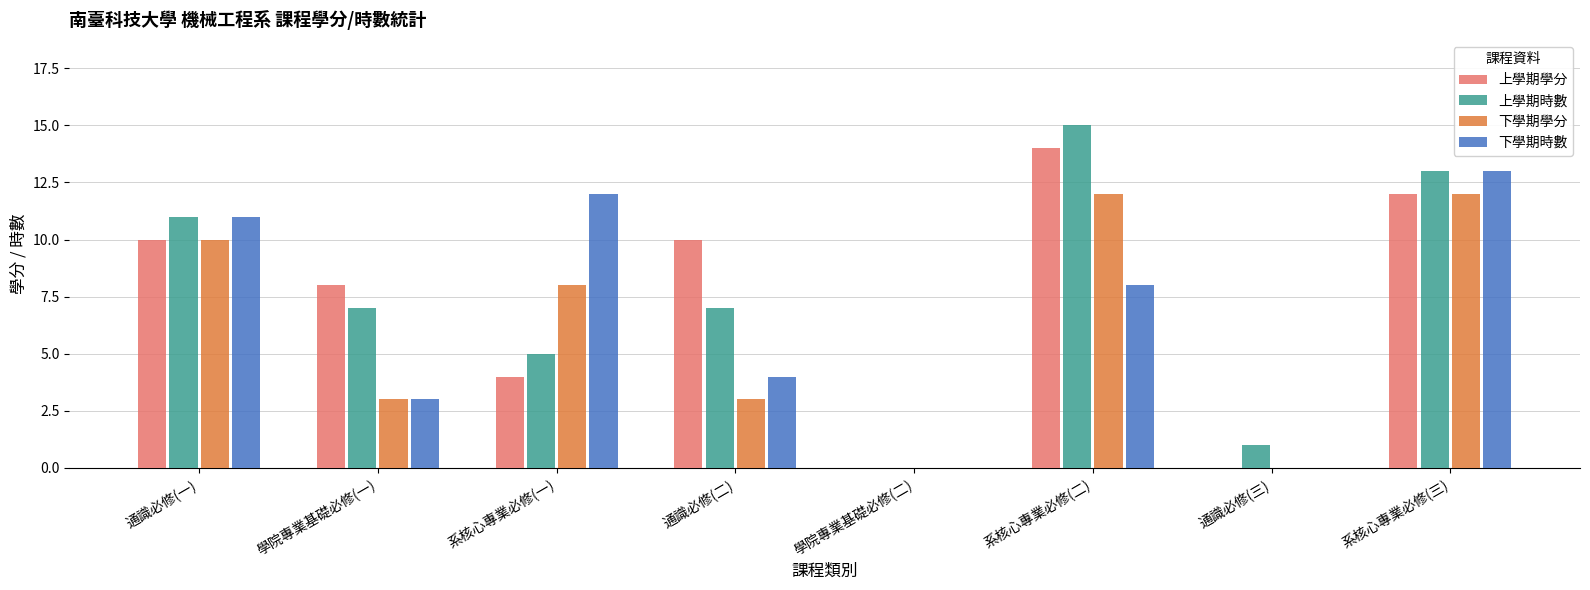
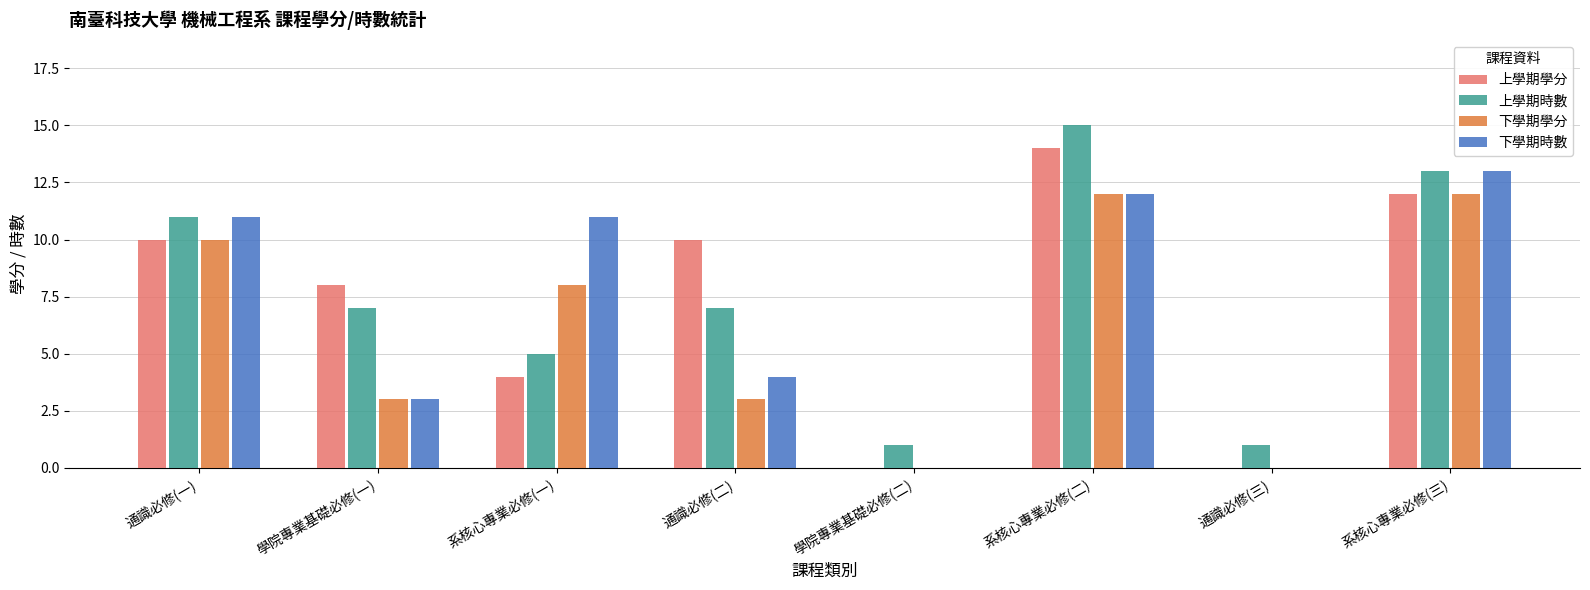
下學期時數, 系核心專業必修(一): 12 -> 11
上學期時數, 學院專業基礎必修(二): 0 -> 1
下學期時數, 系核心專業必修(二): 8 -> 12
